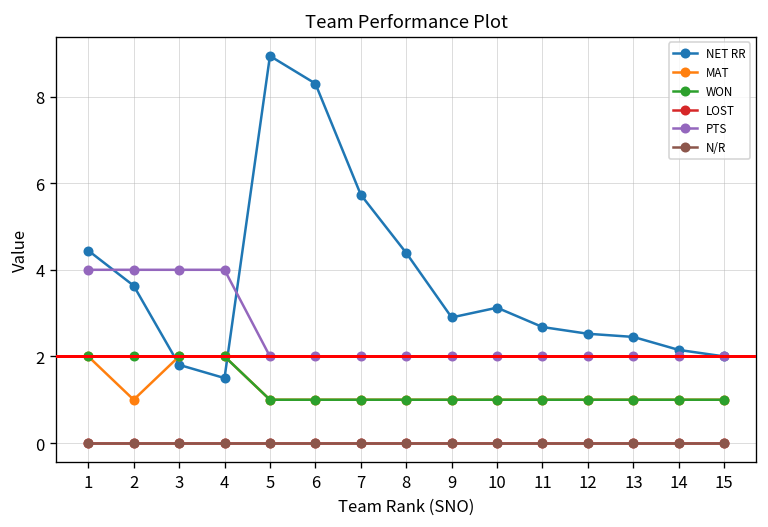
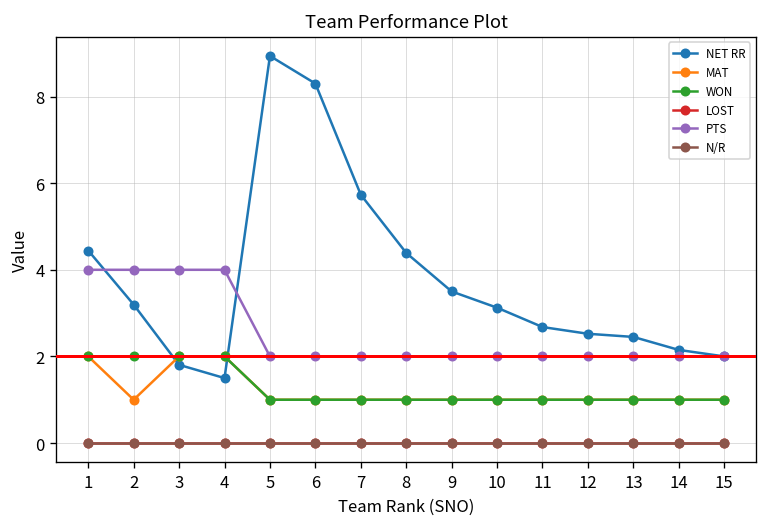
NET RR, 2: 3.6 -> 3.2
NET RR, 9: 2.9 -> 3.5
